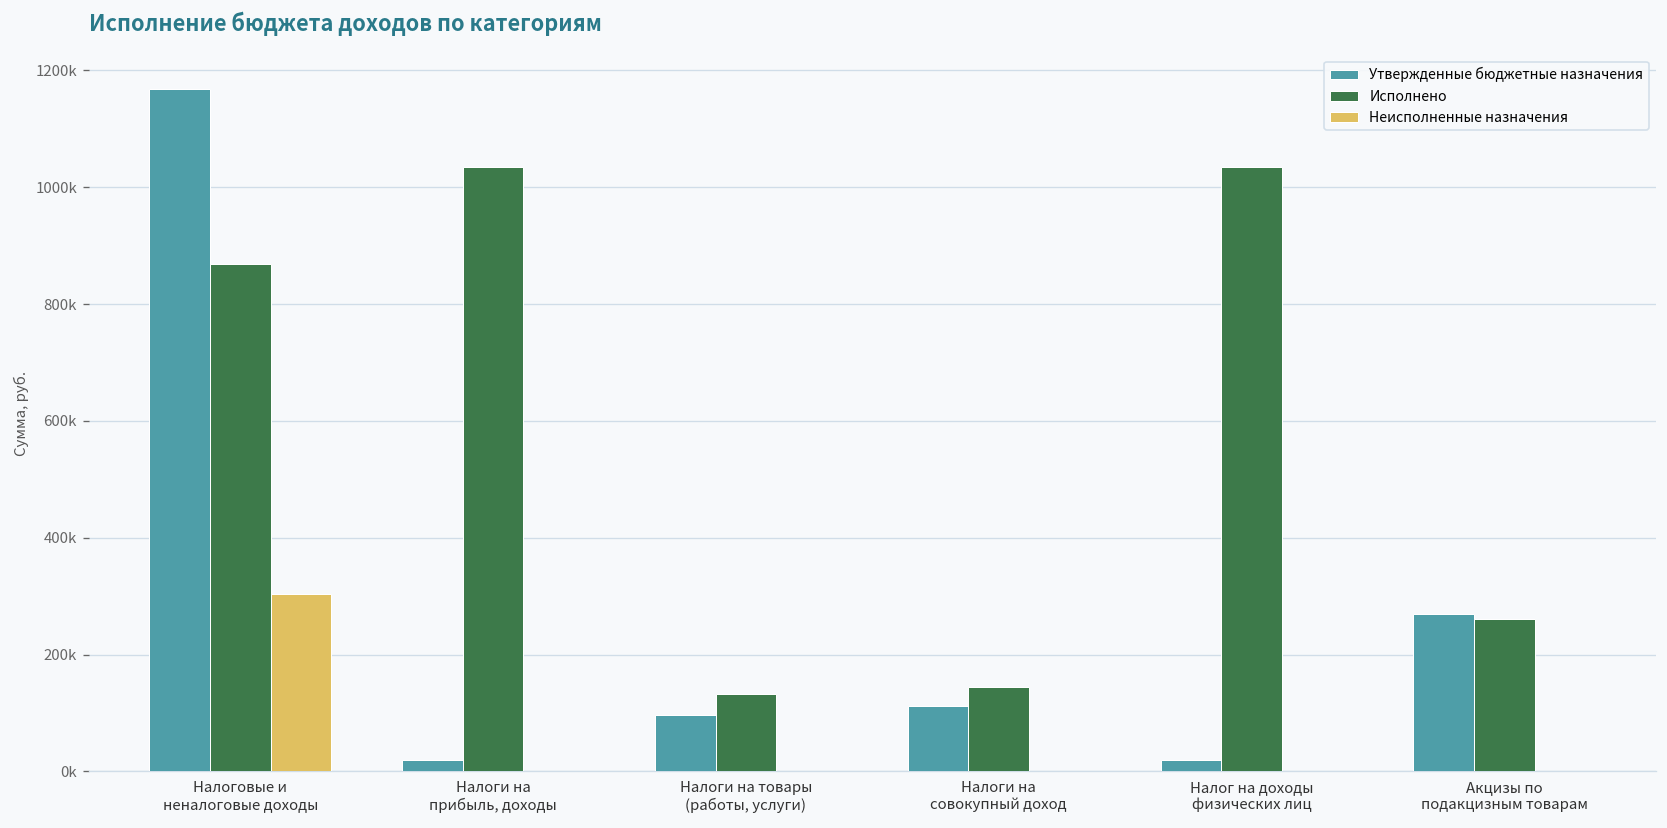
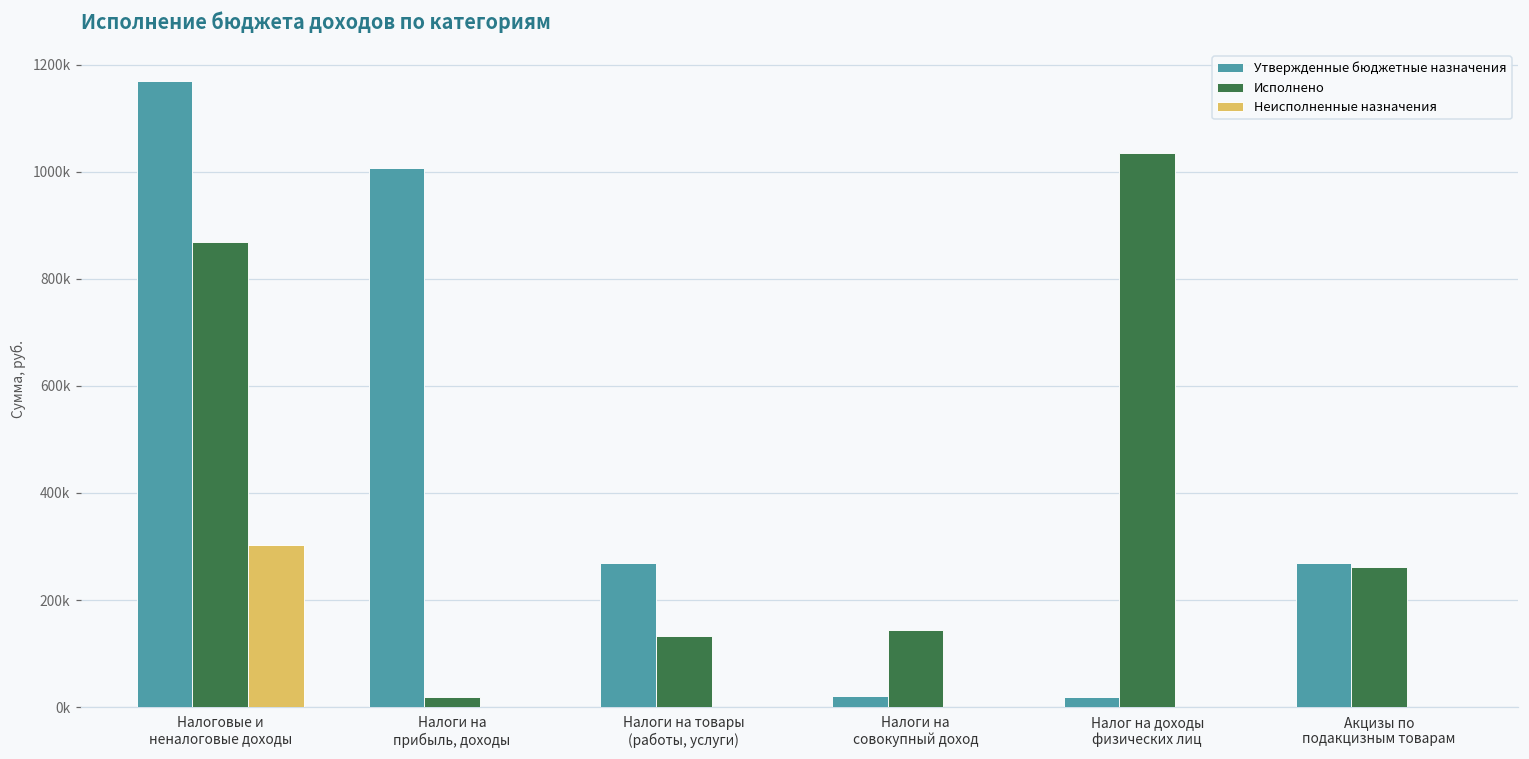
Утвержденные бюджетные назначения, Налоги на прибыль, доходы: 20000 -> 1010000
Исполнено, Налоги на прибыль, доходы: 1030000 -> 20000
Утвержденные бюджетные назначения, Налоги на товары (работы, услуги): 100000 -> 270000
Утвержденные бюджетные назначения, Налоги на совокупный доход: 110000 -> 20000
